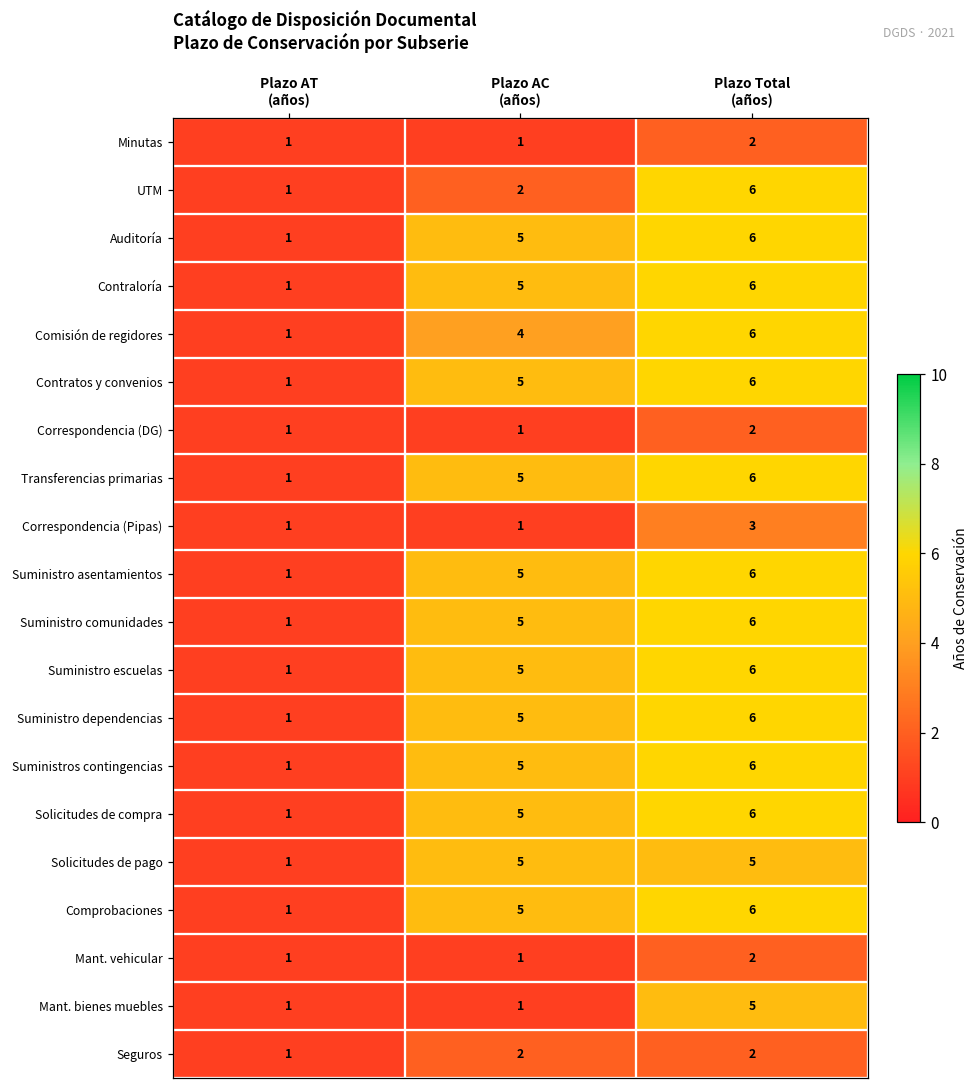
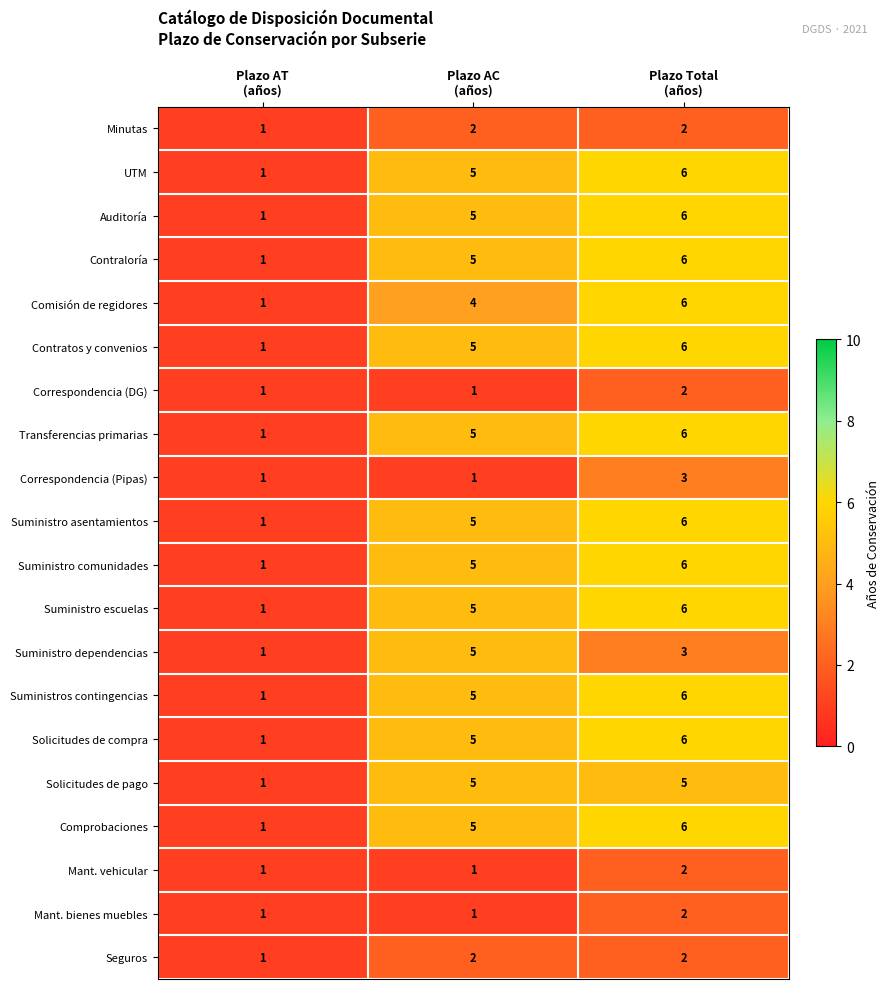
Minutas, Plazo AC (años): 1 -> 2
UTM, Plazo AC (años): 2 -> 5
Suministro dependencias, Plazo Total (años): 6 -> 3
Mant. bienes muebles, Plazo Total (años): 5 -> 2
